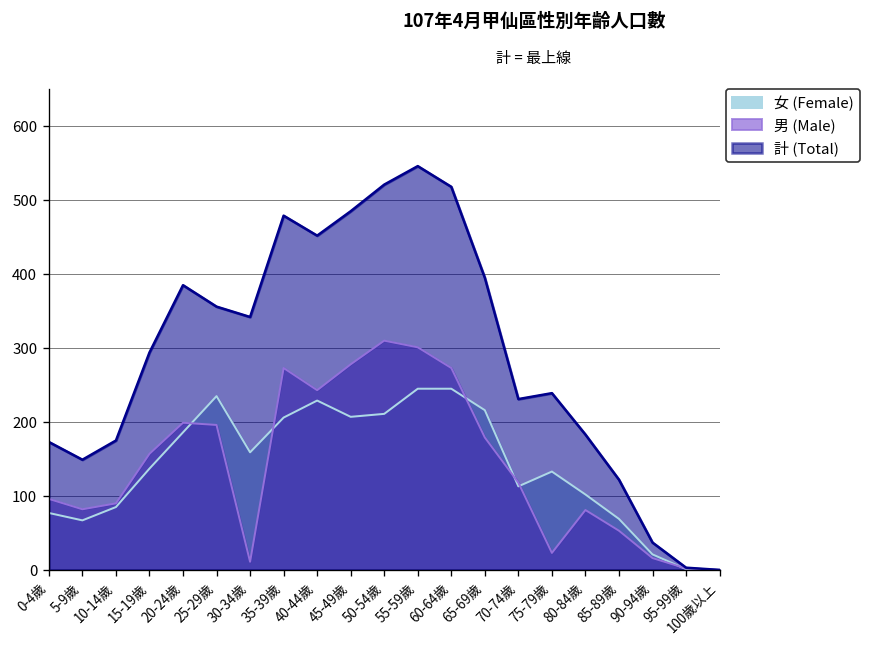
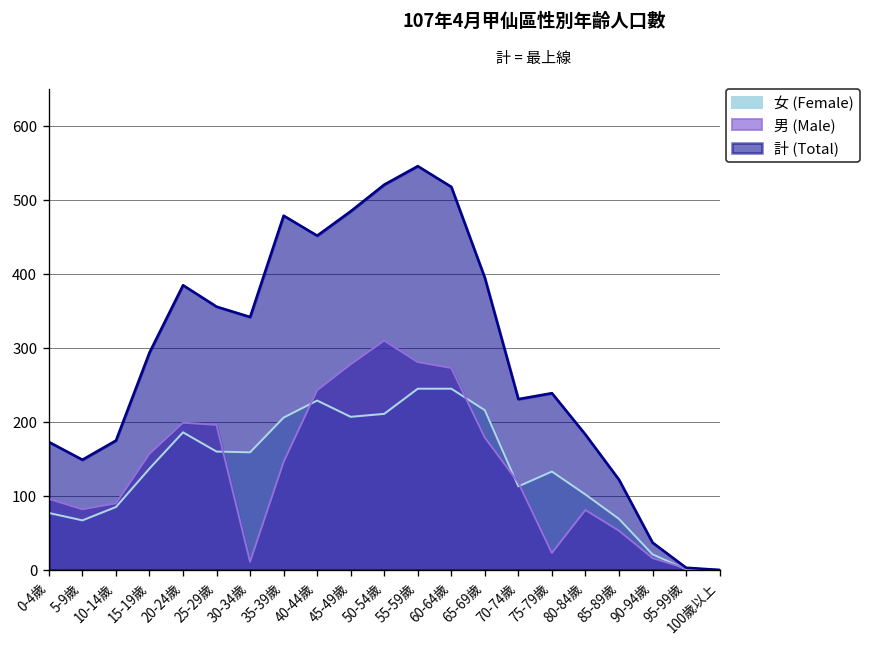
女 (Female), 25-29歲: 240 -> 160
男 (Male), 35-39歲: 270 -> 150
男 (Male), 55-59歲: 300 -> 280
